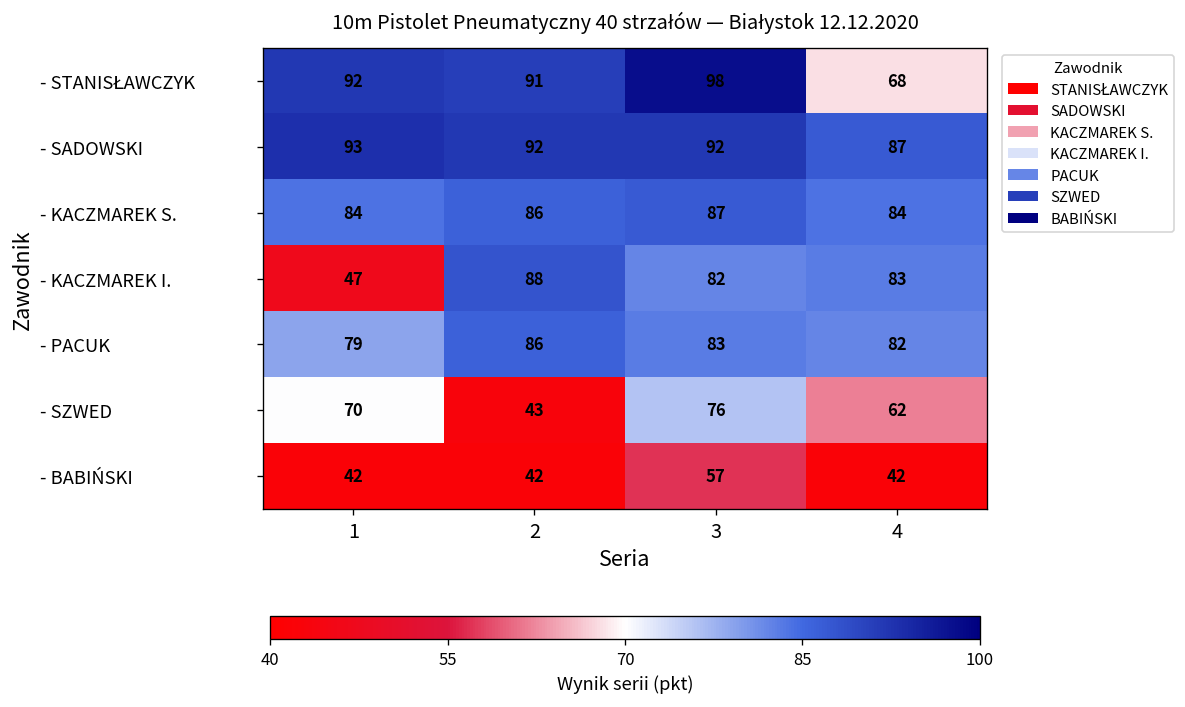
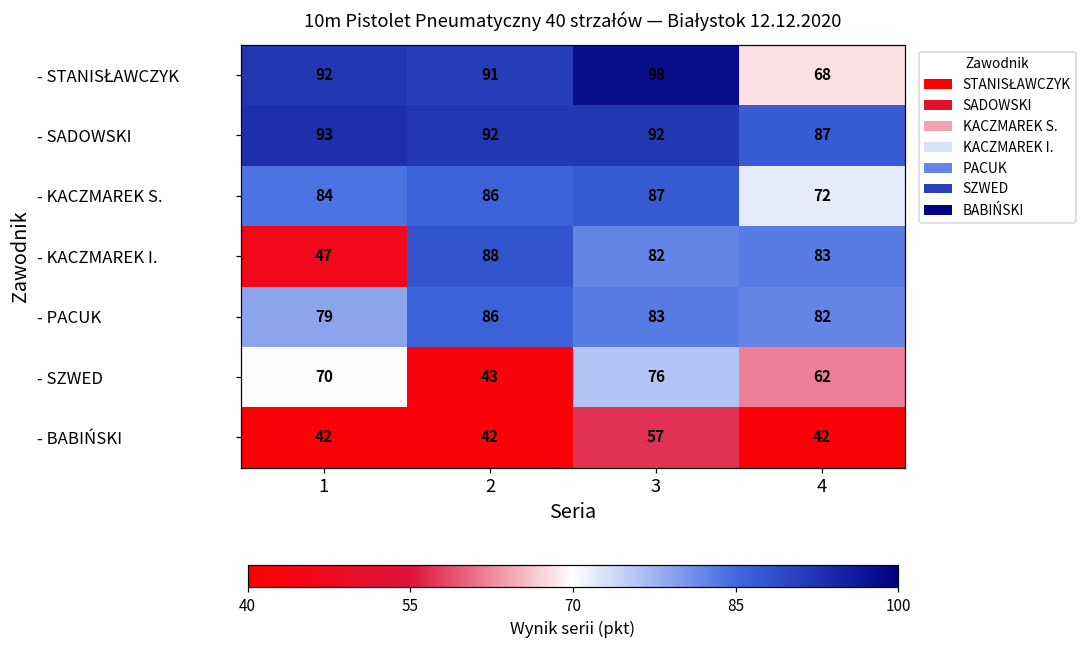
- KACZMAREK S., 4: 84 -> 72
